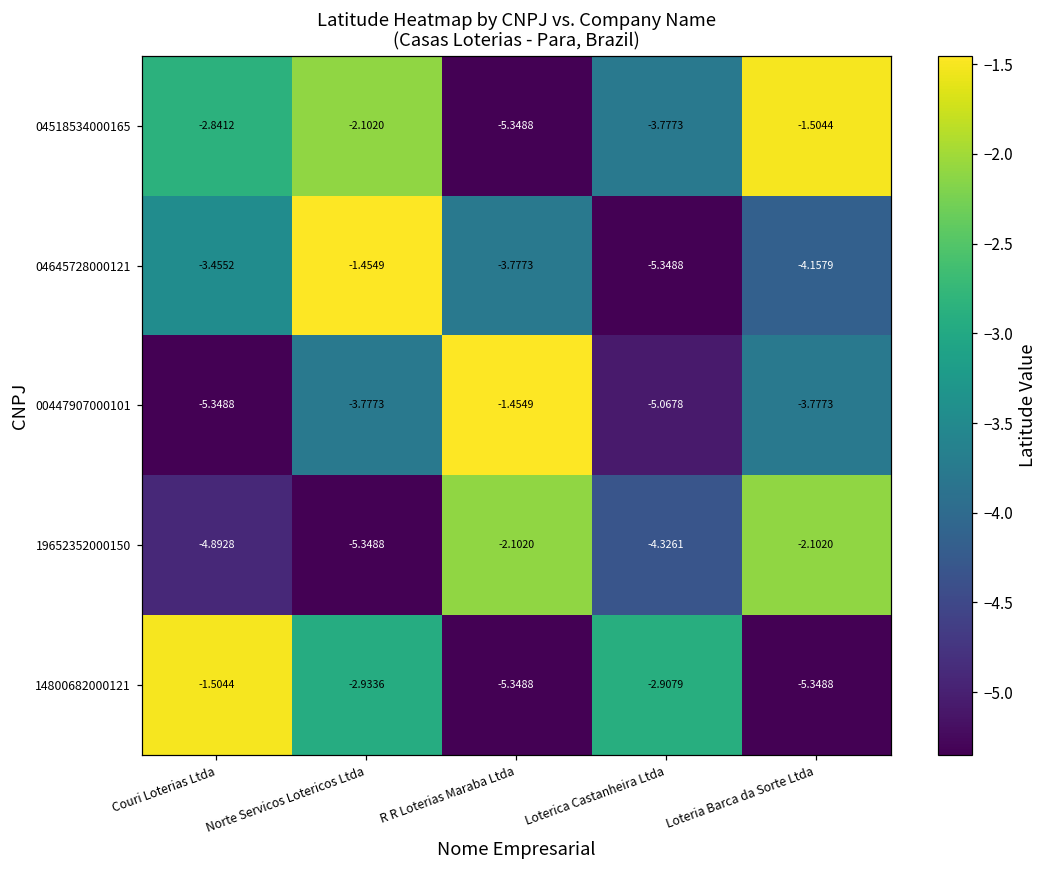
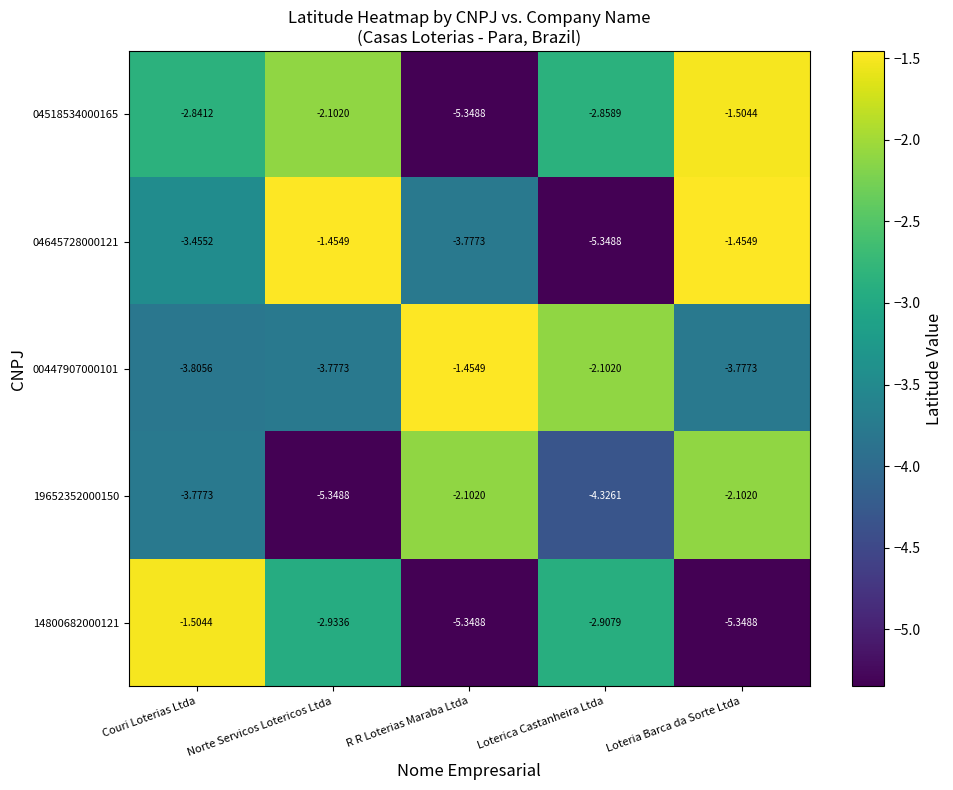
04518534000165, Loterica Castanheira Ltda: -3.7773 -> -2.8589
04645728000121, Loteria Barca da Sorte Ltda: -4.1579 -> -1.4549
00447907000101, Couri Loterias Ltda: -5.3488 -> -3.8056
00447907000101, Loterica Castanheira Ltda: -5.0678 -> -2.1020
19652352000150, Couri Loterias Ltda: -4.8928 -> -3.7773
